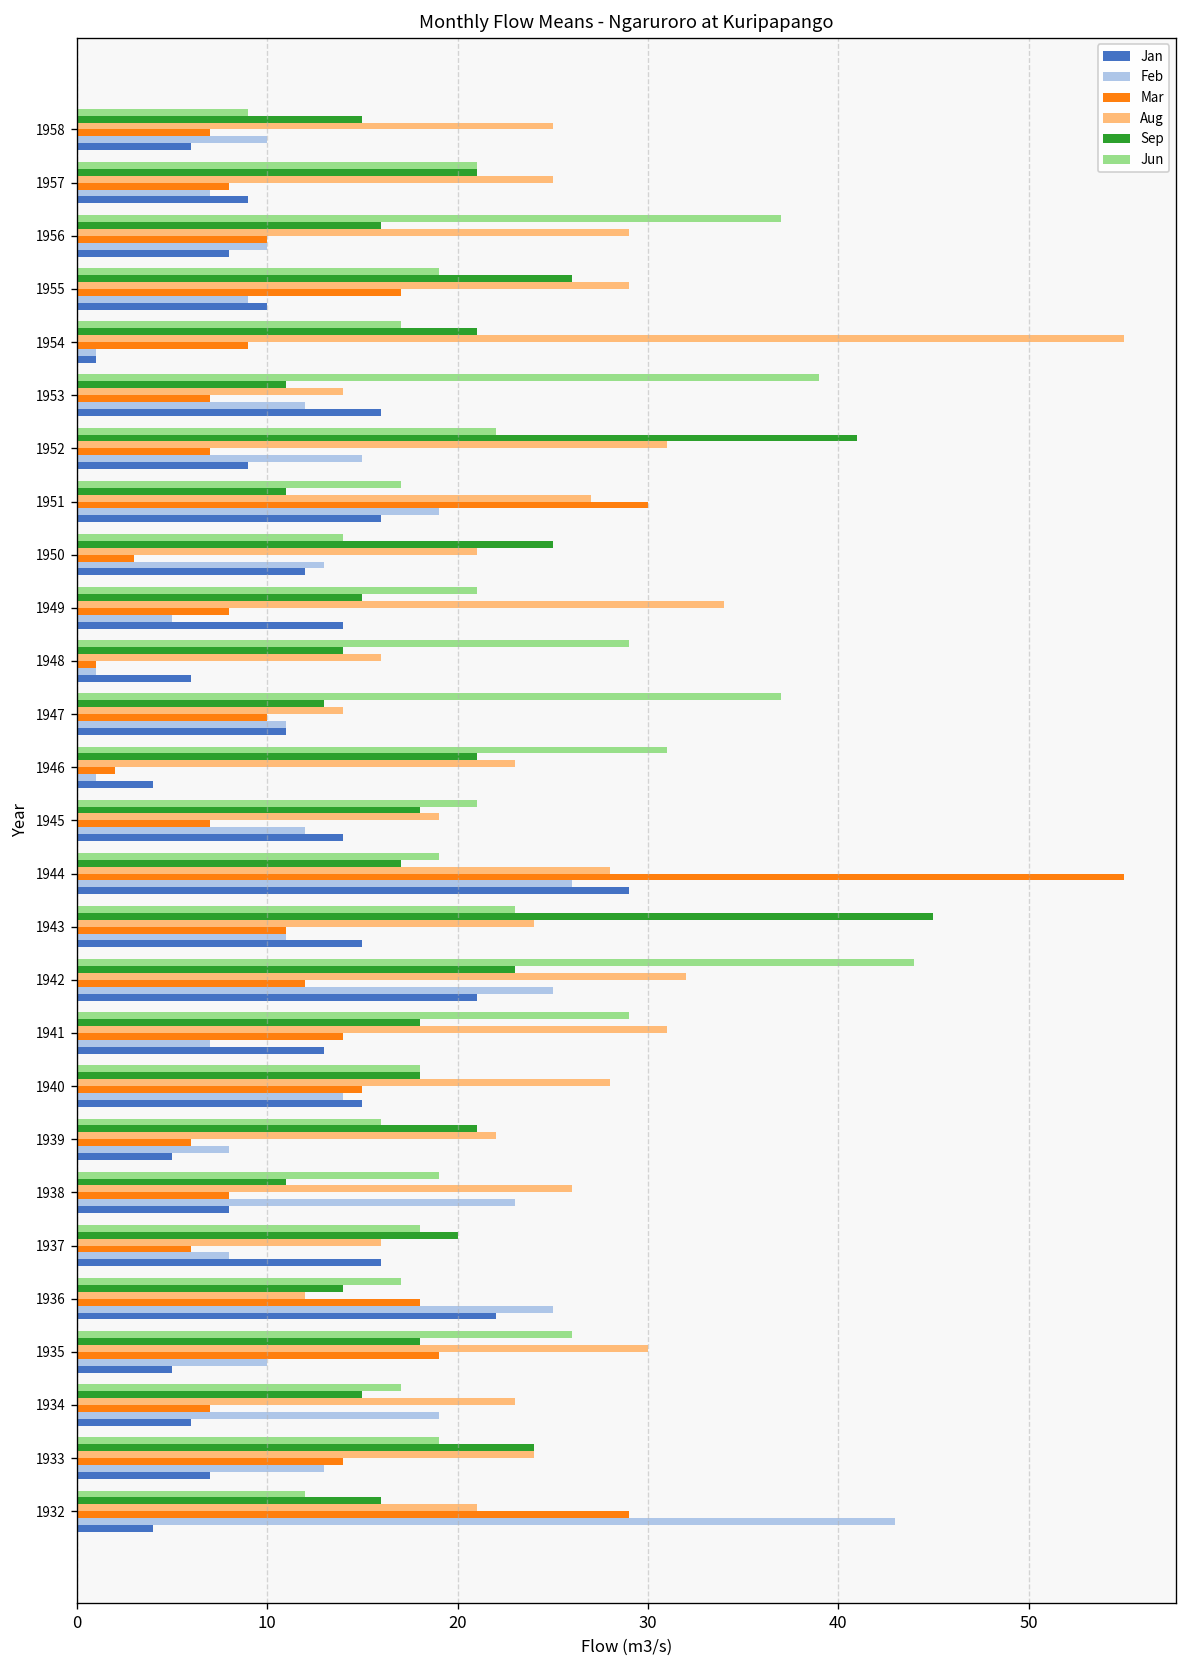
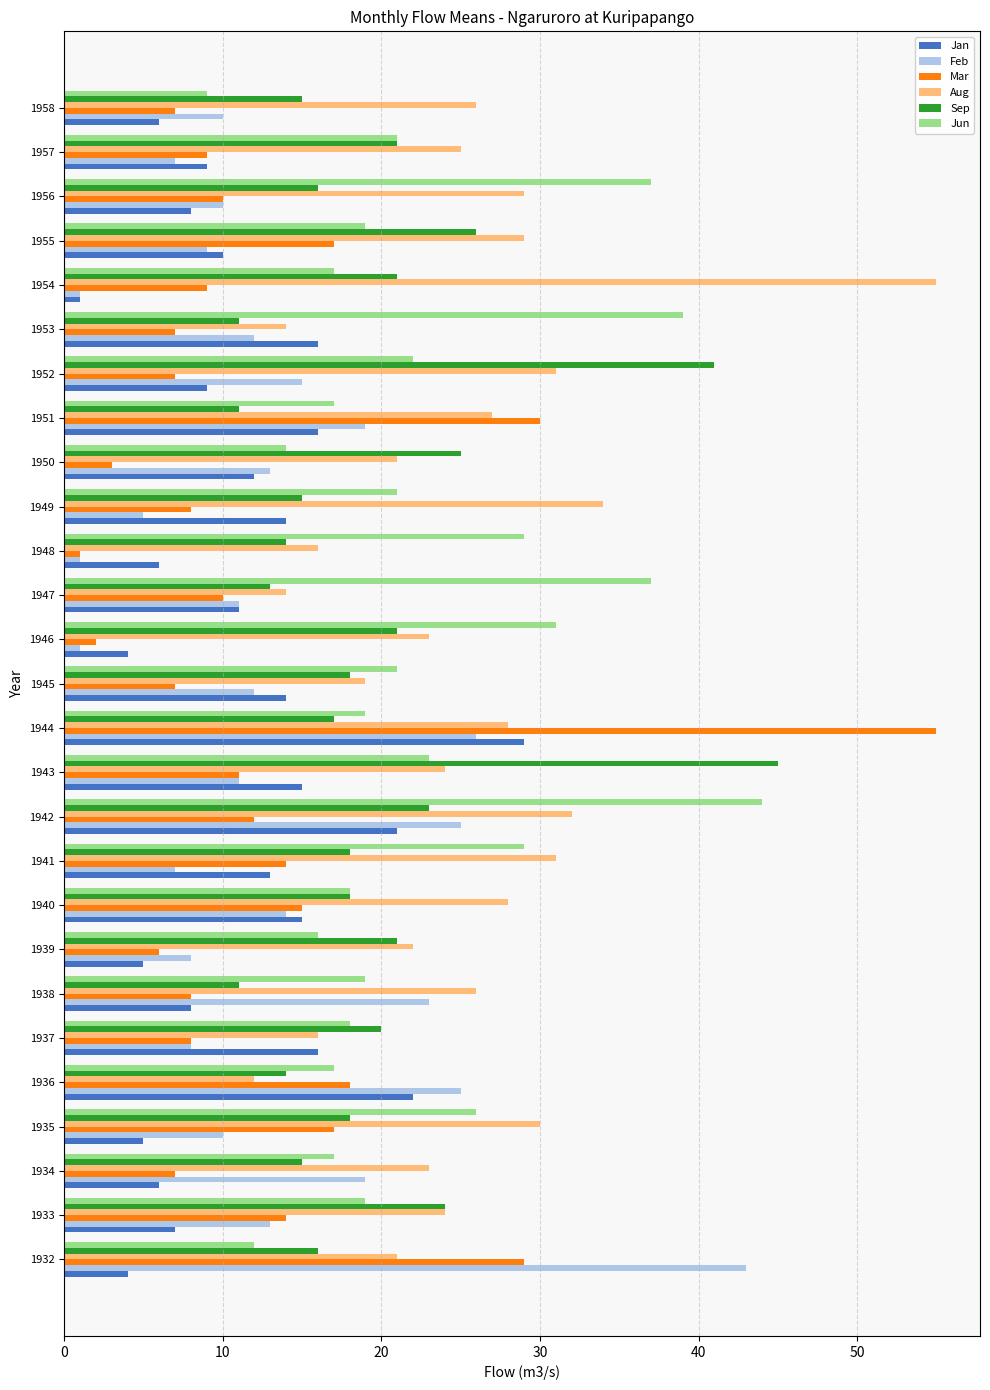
Aug, 1958: 25 -> 26
Mar, 1957: 8 -> 9
Mar, 1937: 6 -> 8
Mar, 1935: 19 -> 17
